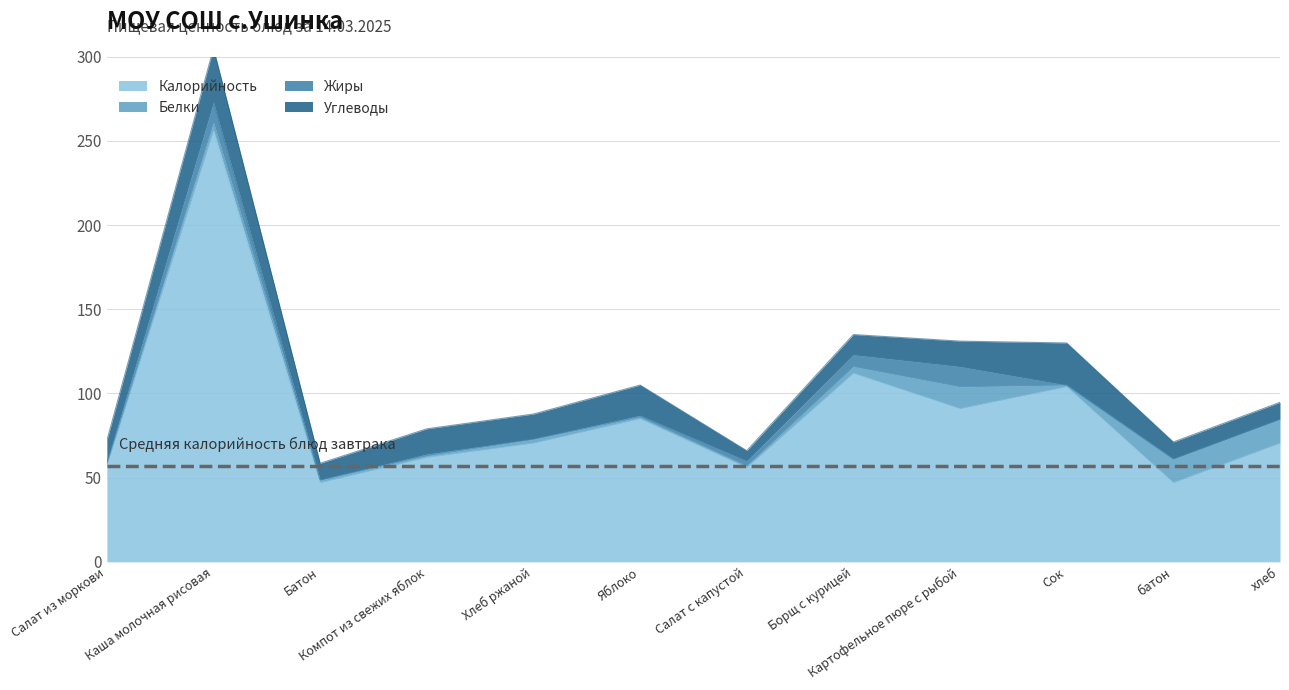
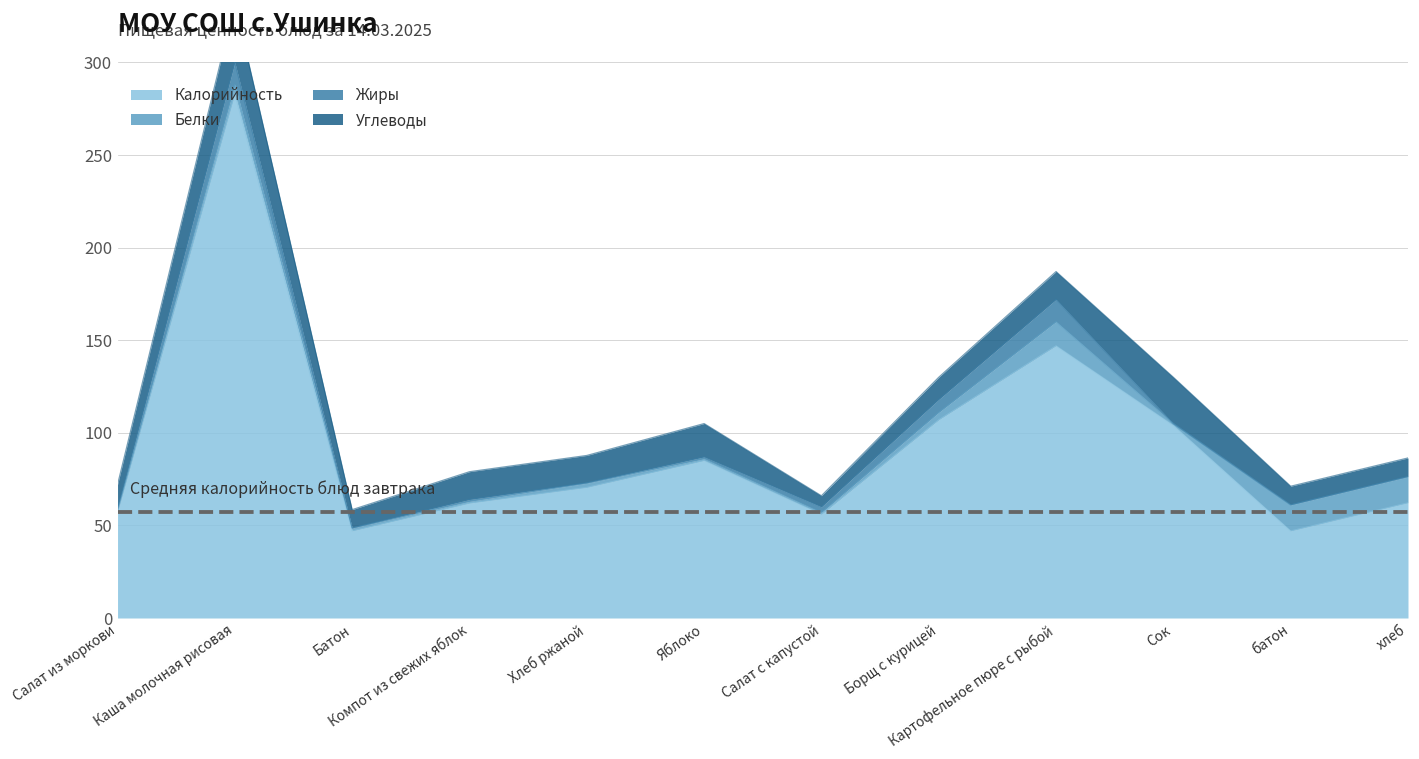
Калорийность, Каша молочная рисовая: 256 -> 283
Калорийность, Борщ с курицей: 112 -> 107
Калорийность, Картофельное пюре с рыбой: 91 -> 147
Калорийность, хлеб: 71 -> 62
